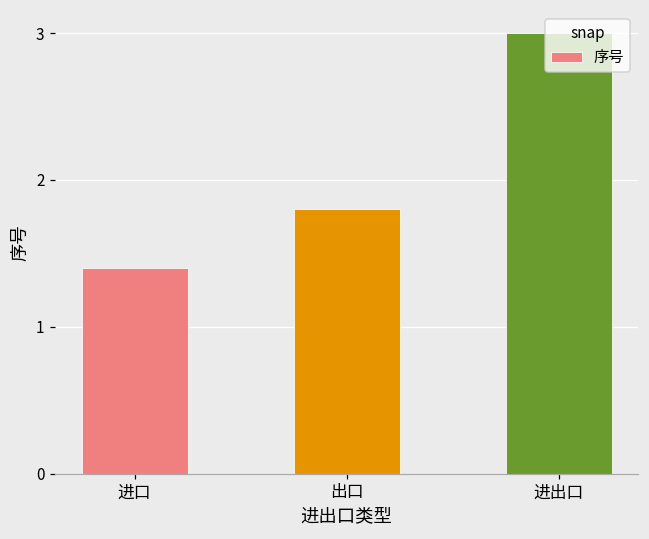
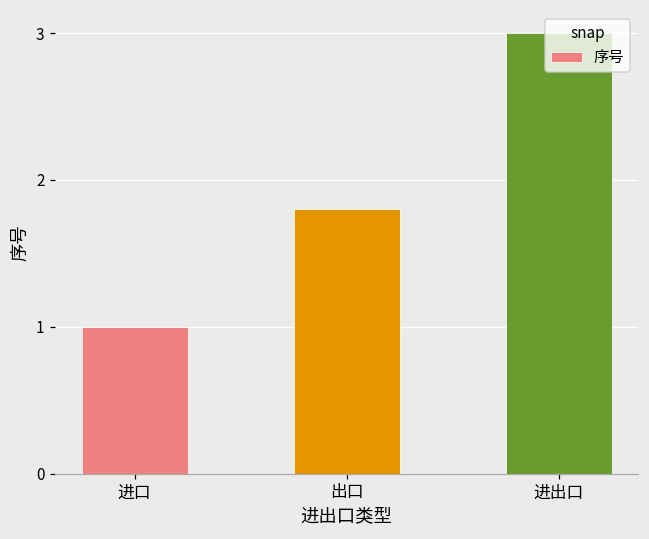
进口: 1.4 -> 1.0
